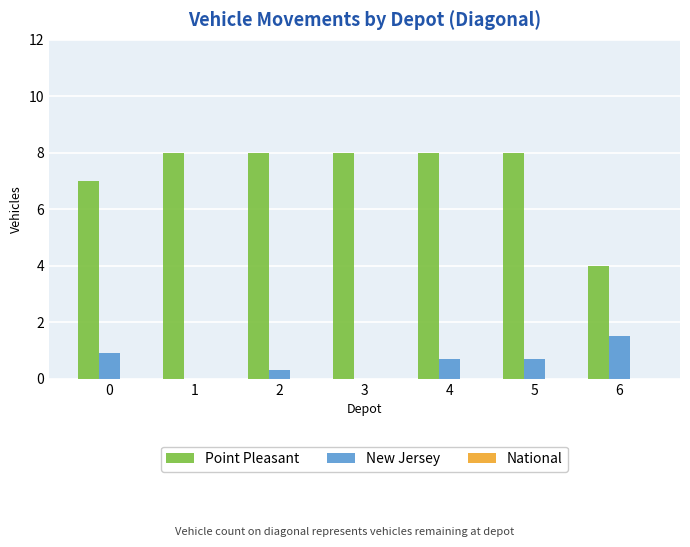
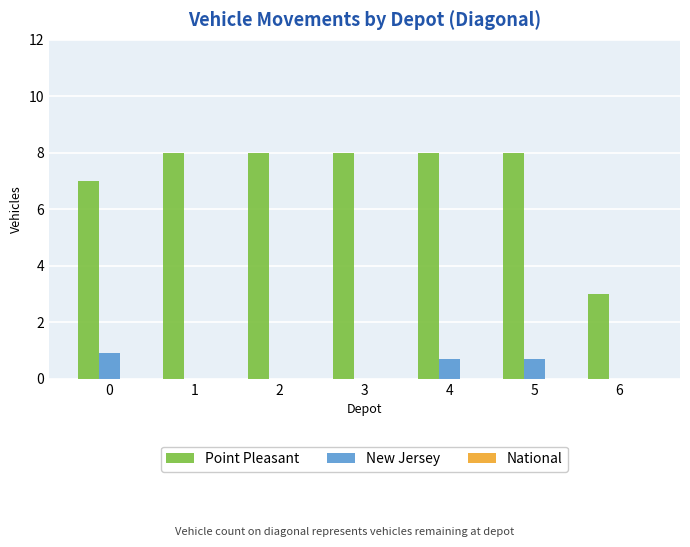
New Jersey, 2: 0.3 -> 0.0
Point Pleasant, 6: 4 -> 3
New Jersey, 6: 1.5 -> 0.0
